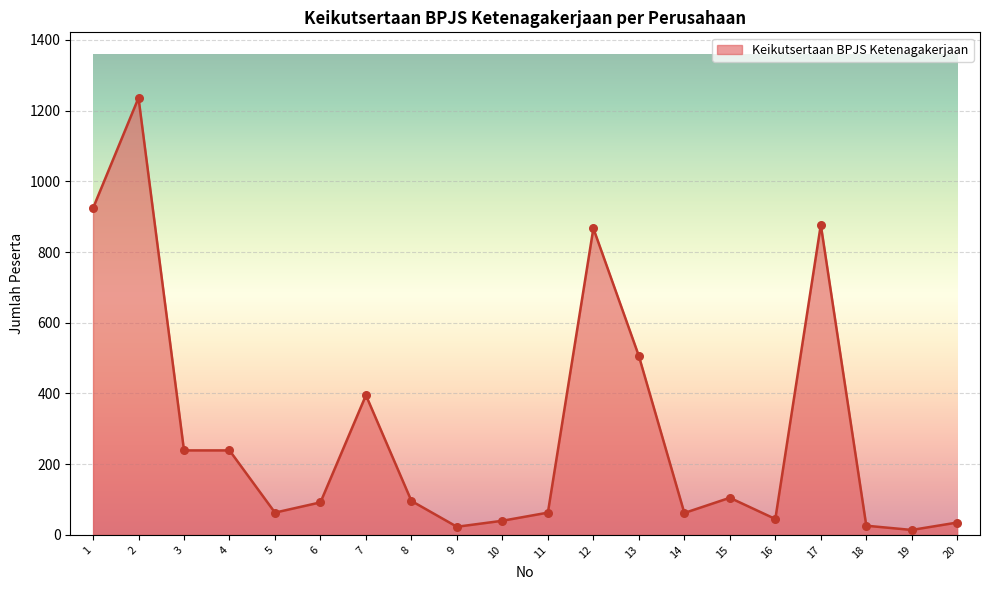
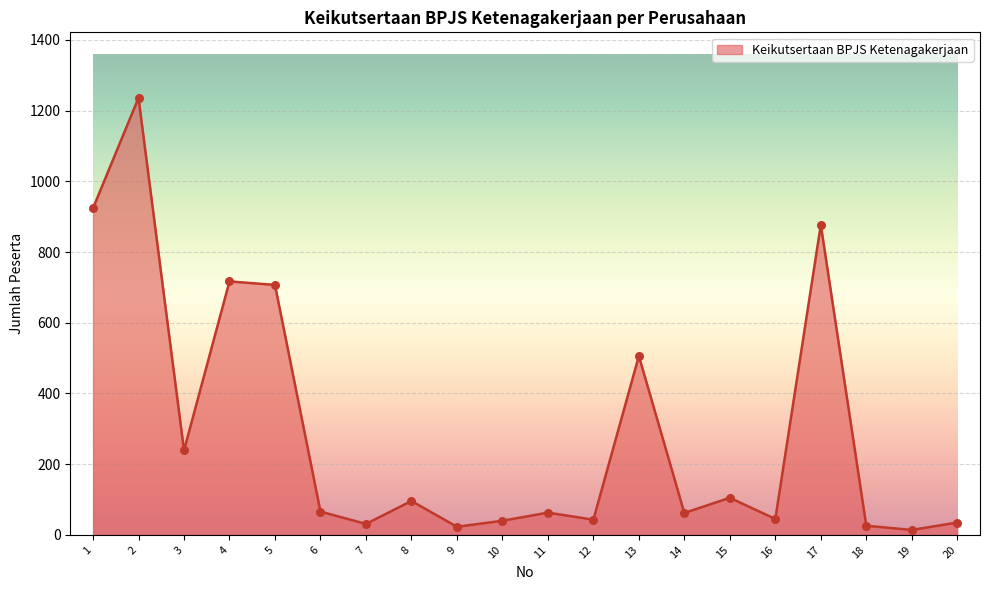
4: 240 -> 720
5: 60 -> 710
6: 90 -> 70
7: 400 -> 30
12: 870 -> 40
